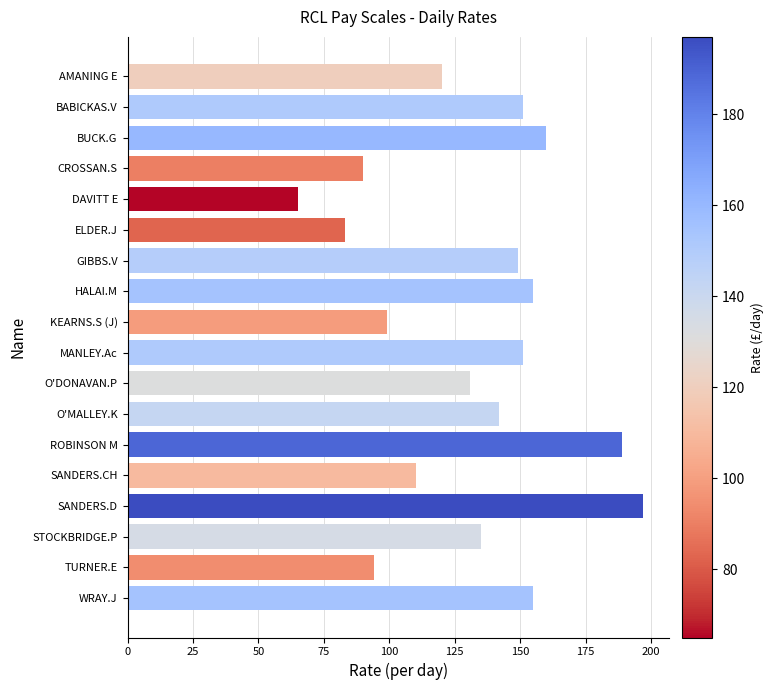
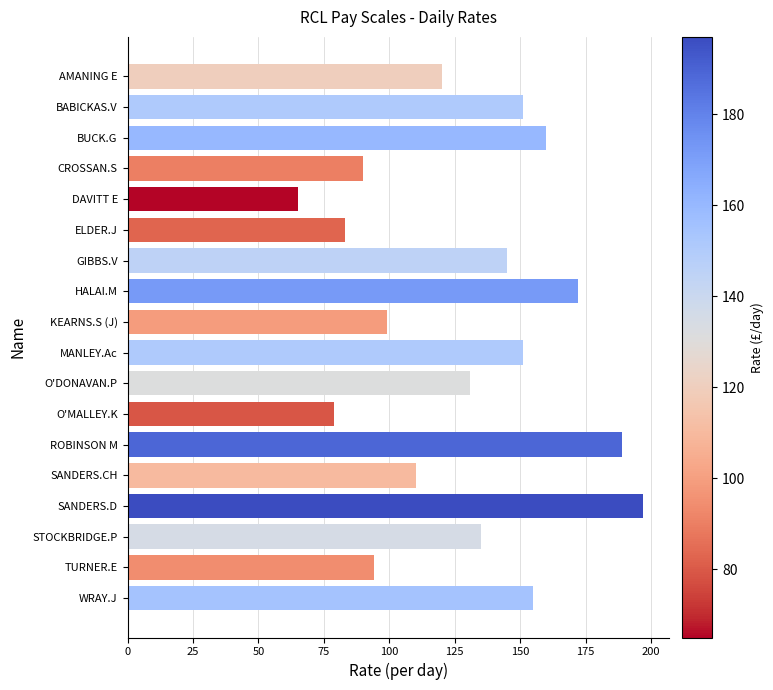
GIBBS.V: 149 -> 145
HALAI.M: 155 -> 172
O'MALLEY.K: 142 -> 79
